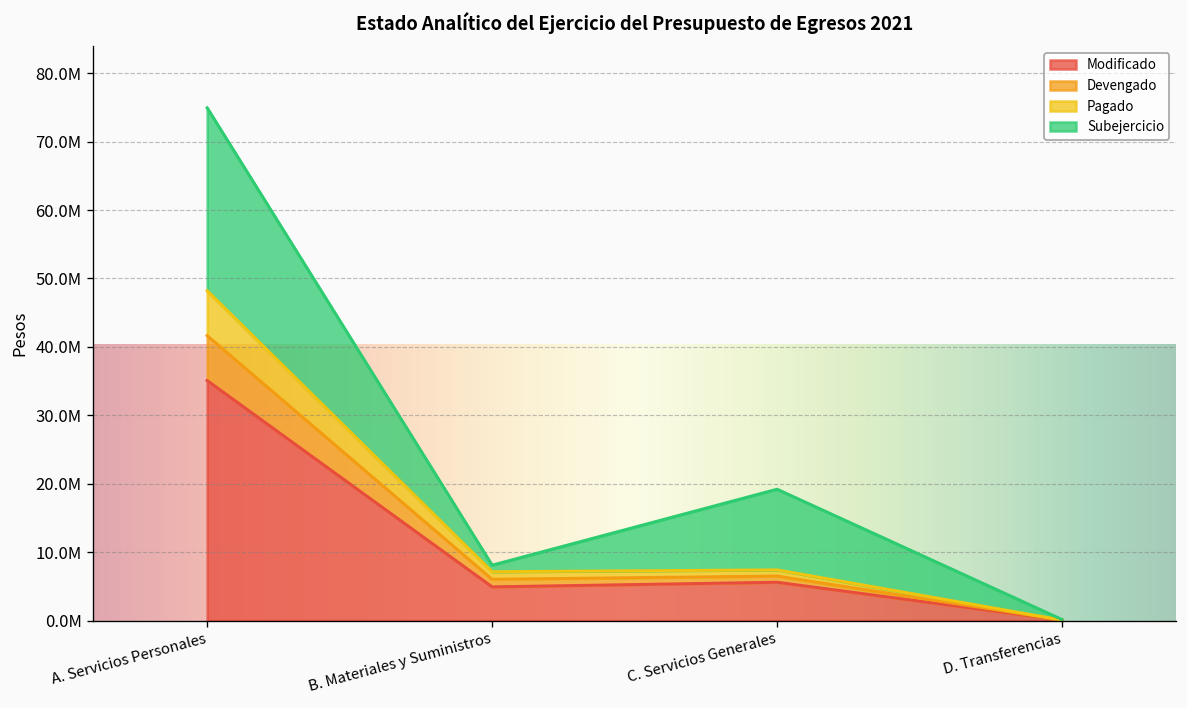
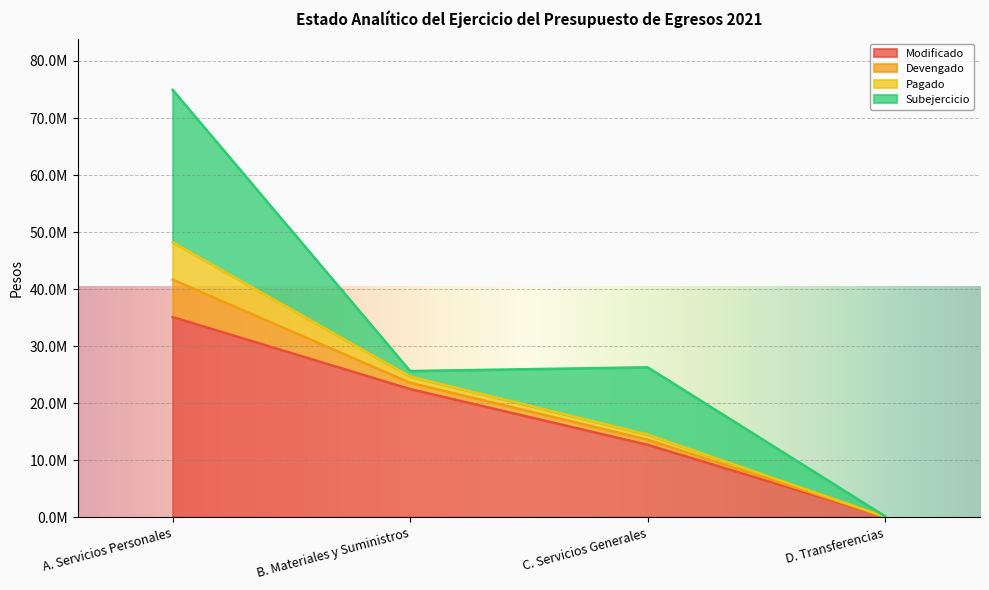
Modificado, B. Materiales y Suministros: 5000000 -> 22000000
Modificado, C. Servicios Generales: 6000000 -> 13000000
